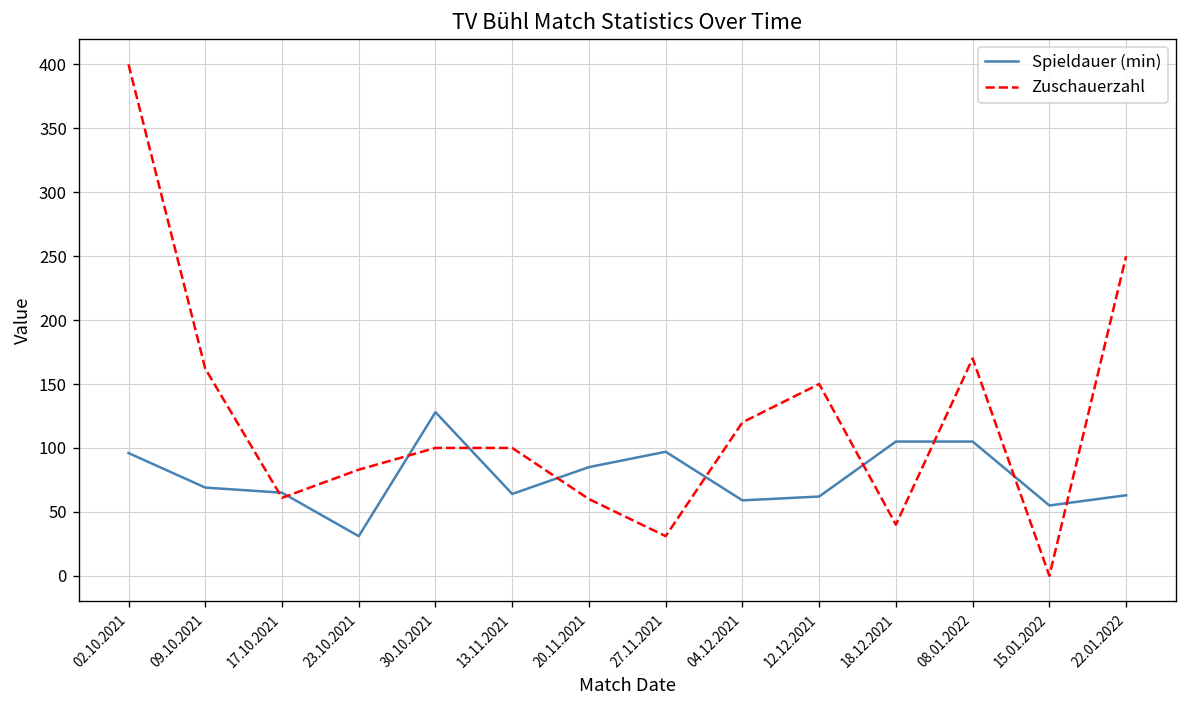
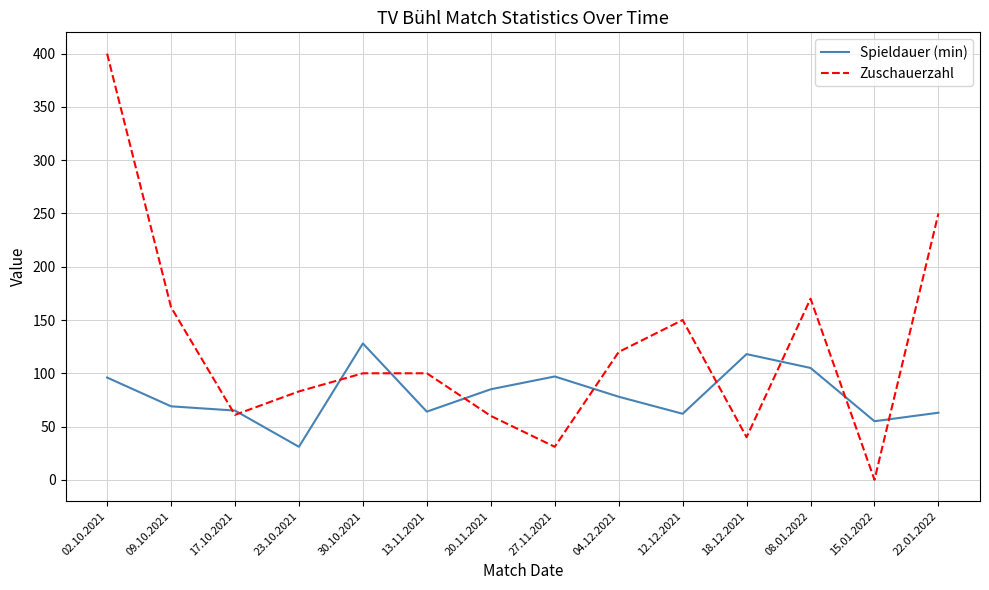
Spieldauer (min), 04.12.2021: 59 -> 78
Spieldauer (min), 18.12.2021: 105 -> 118
